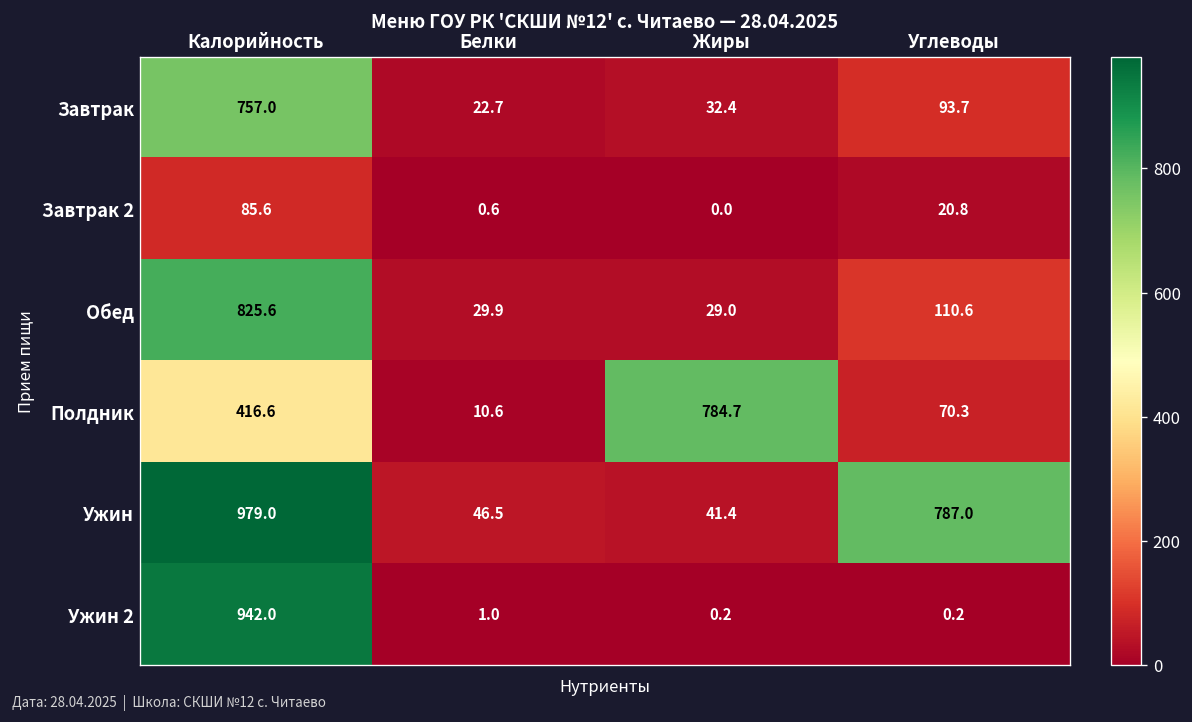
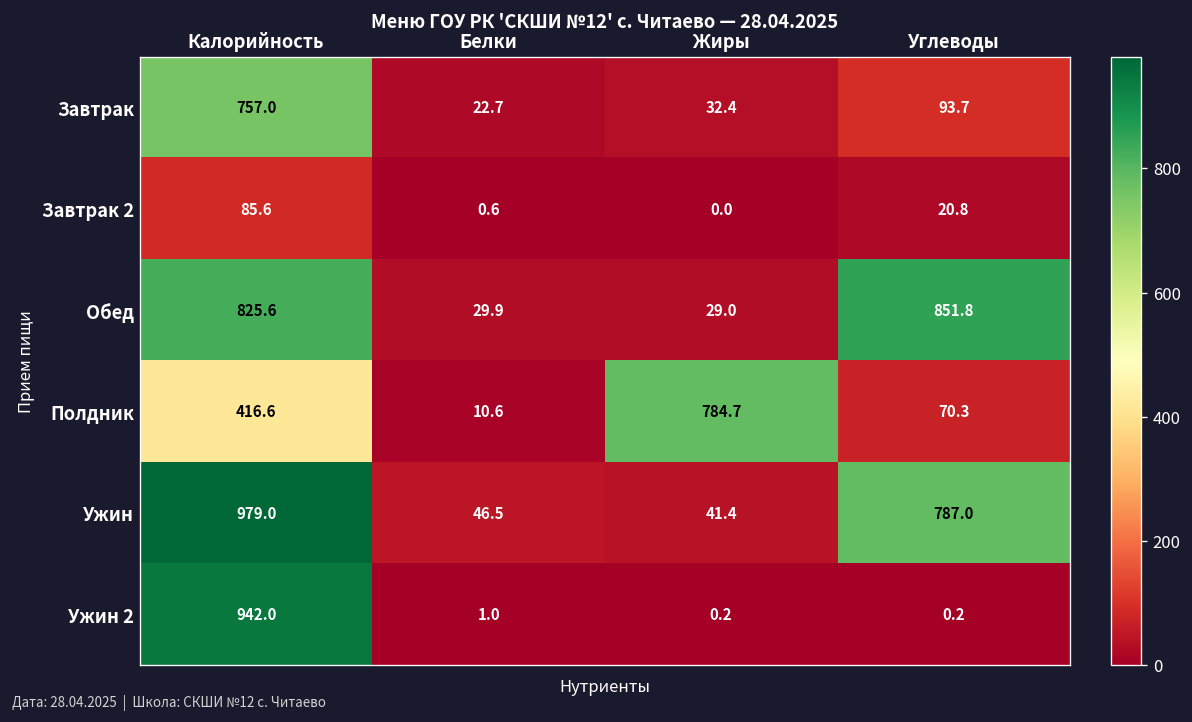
Обед, Углеводы: 110.6 -> 851.8
